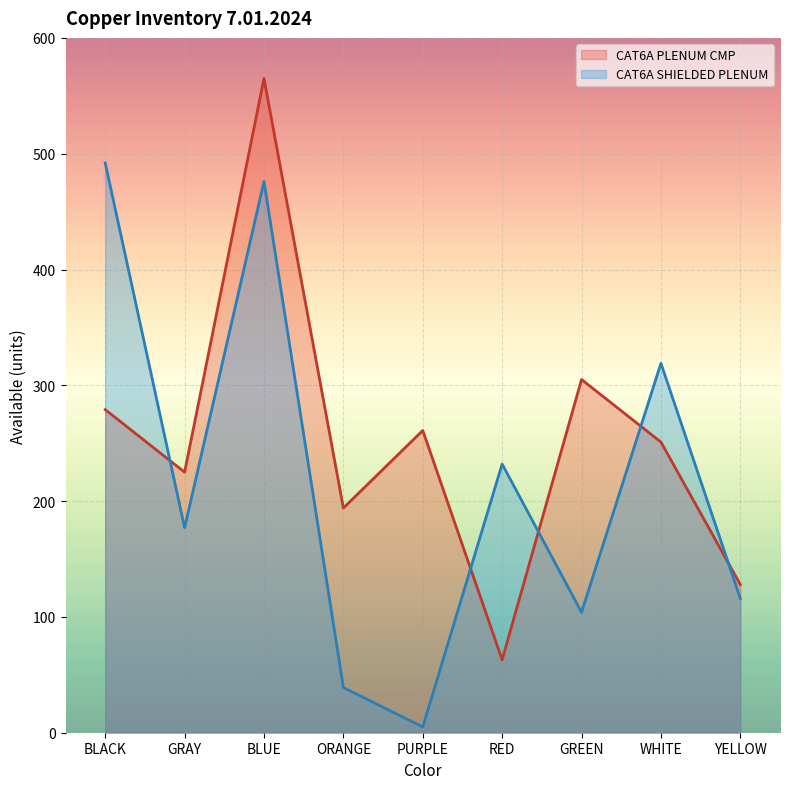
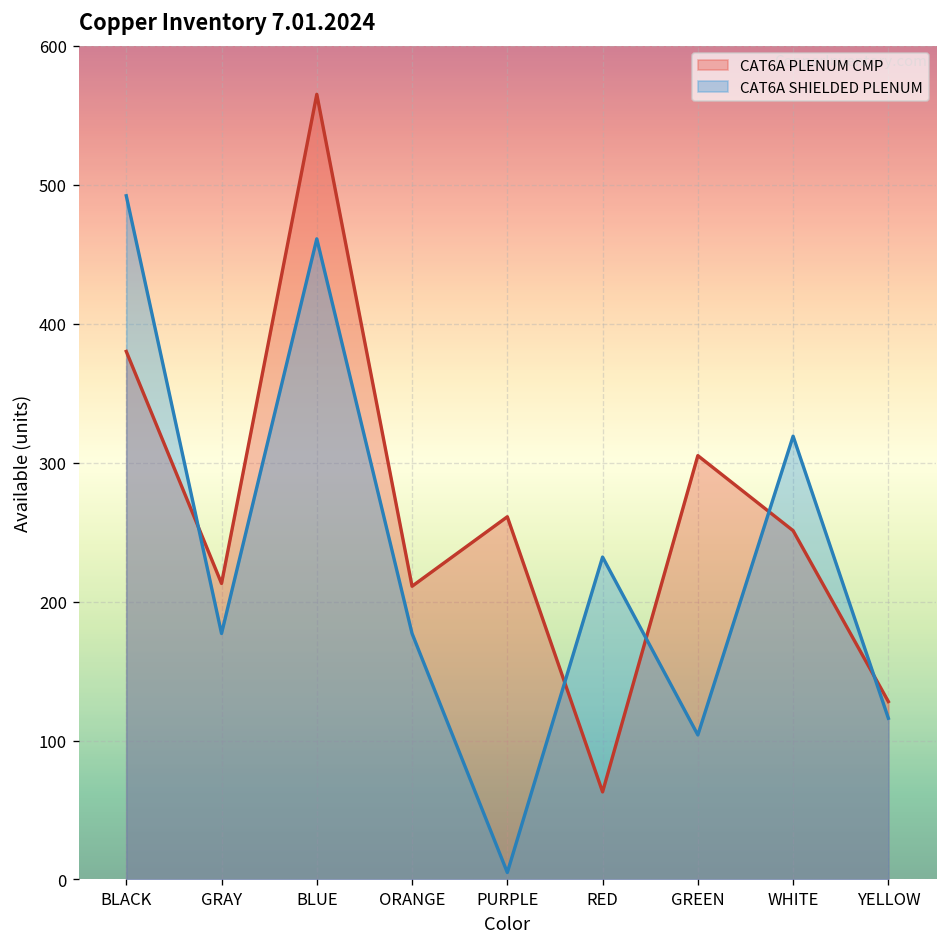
CAT6A PLENUM CMP, BLACK: 279 -> 380
CAT6A PLENUM CMP, GRAY: 225 -> 213
CAT6A SHIELDED PLENUM, BLUE: 476 -> 461
CAT6A PLENUM CMP, ORANGE: 194 -> 211
CAT6A SHIELDED PLENUM, ORANGE: 39 -> 177
